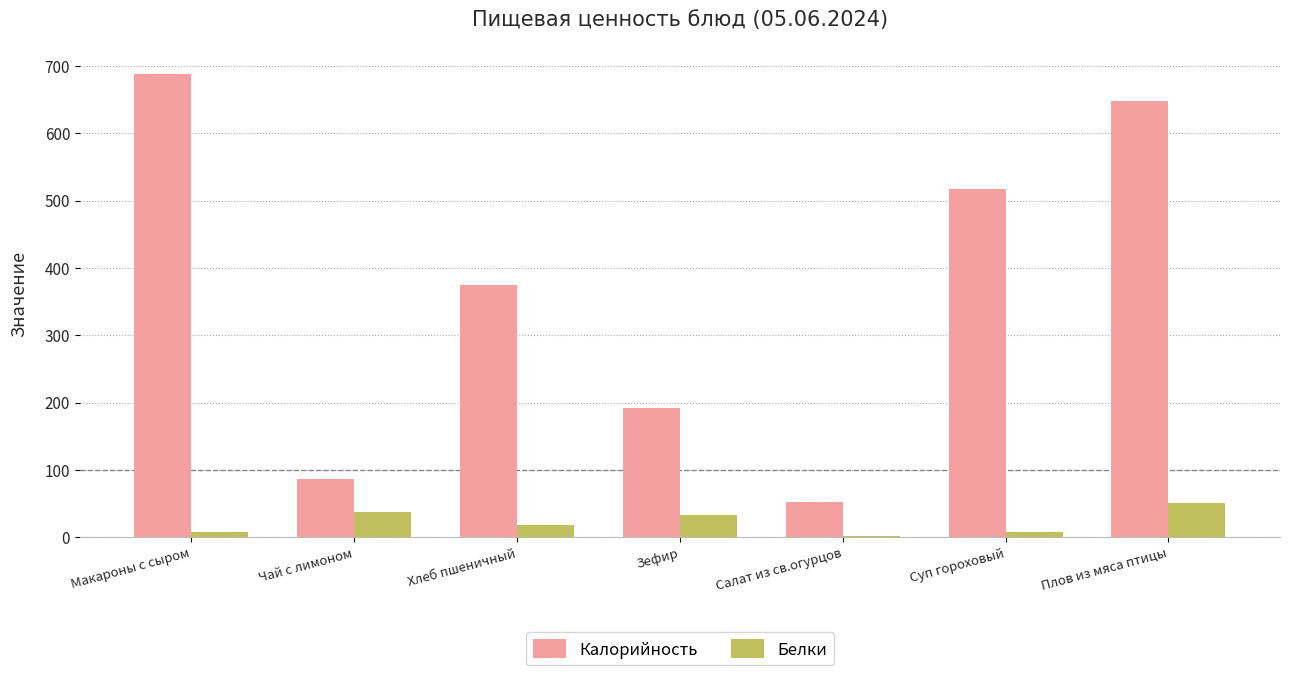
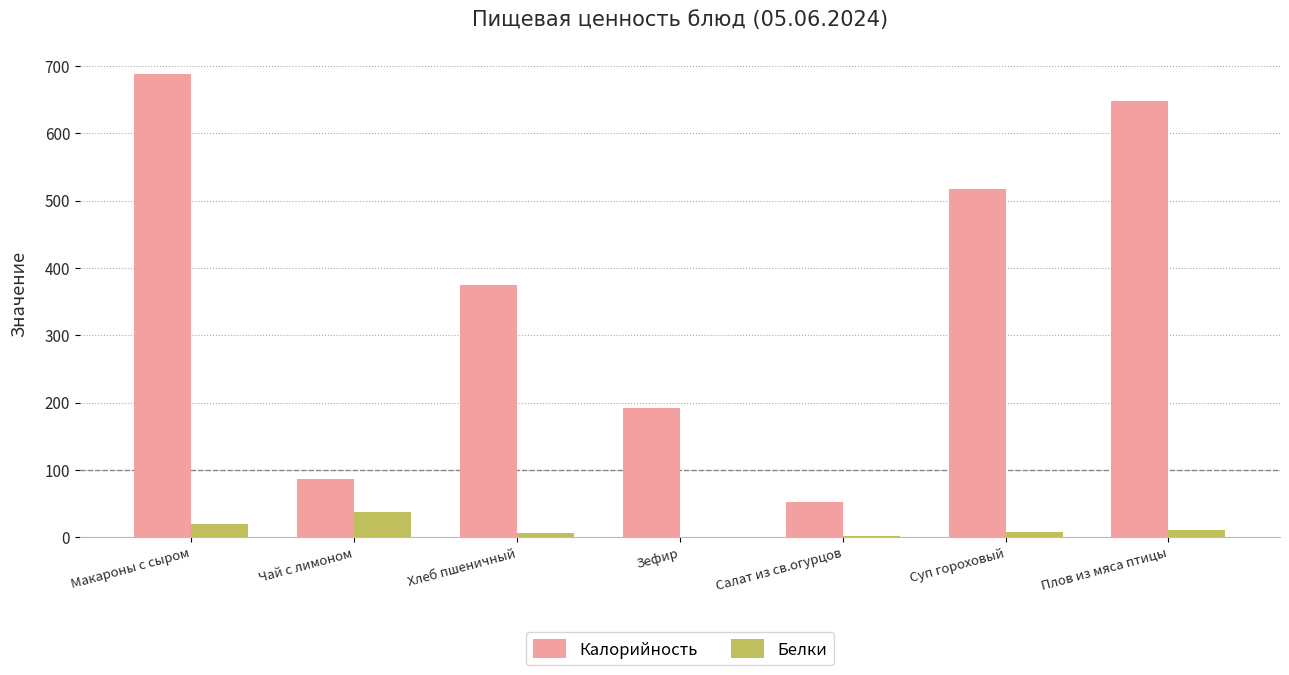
Белки, Макароны с сыром: 10 -> 20
Белки, Хлеб пшеничный: 20 -> 10
Белки, Зефир: 30 -> 0
Белки, Плов из мяса птицы: 50 -> 10
